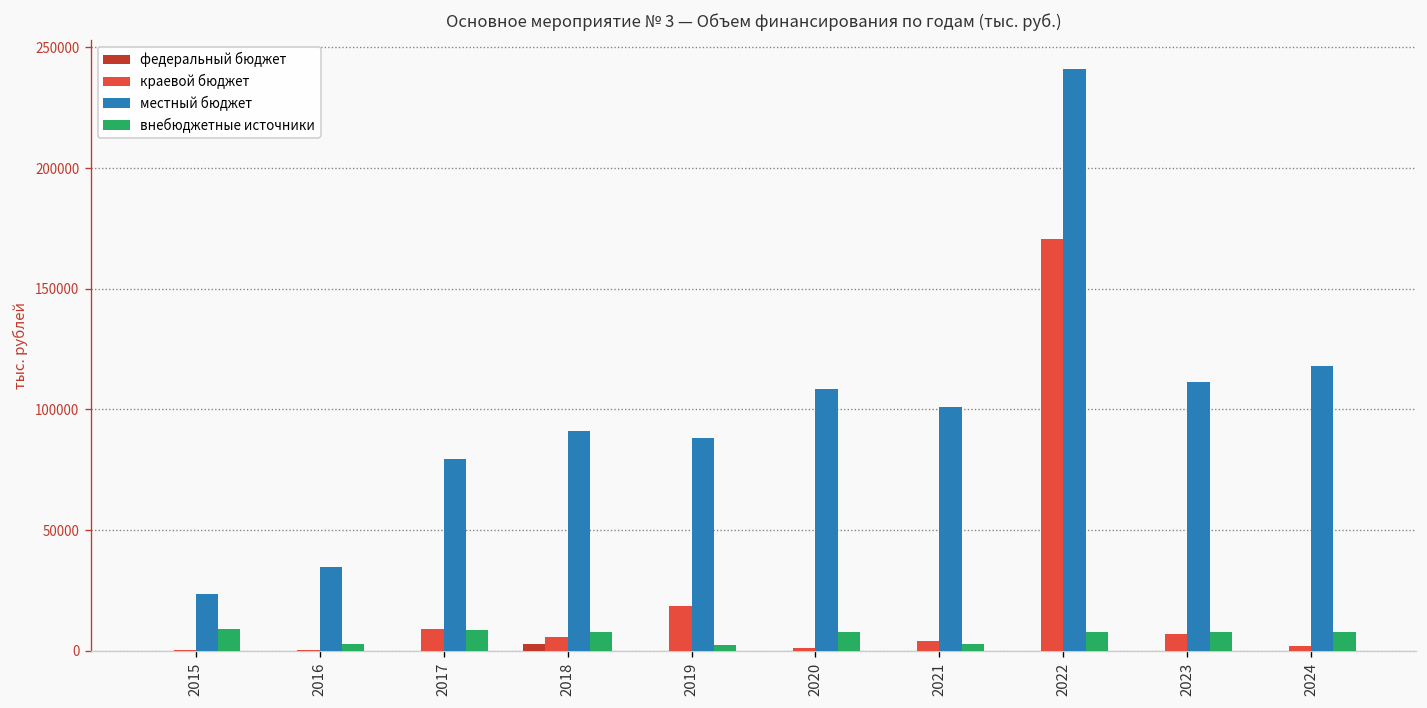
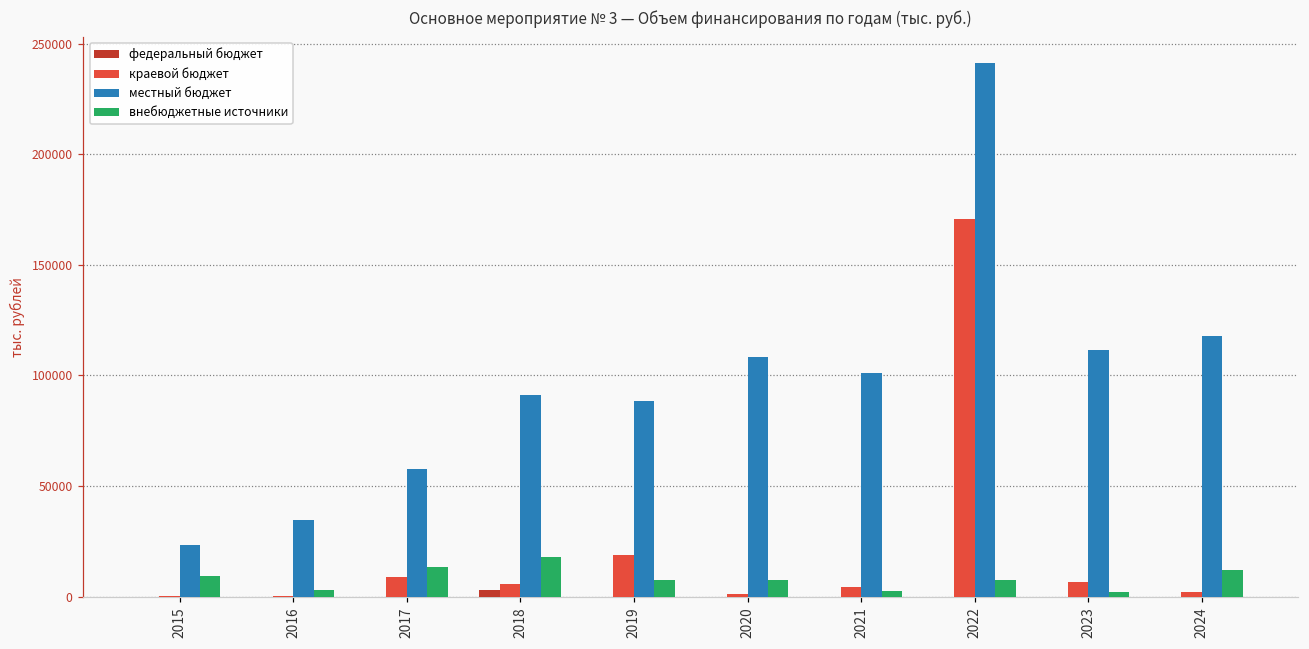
местный бюджет, 2017: 79000 -> 58000
внебюджетные источники, 2017: 8000 -> 13000
внебюджетные источники, 2018: 8000 -> 18000
внебюджетные источники, 2019: 2000 -> 8000
внебюджетные источники, 2023: 8000 -> 2000
внебюджетные источники, 2024: 8000 -> 12000
